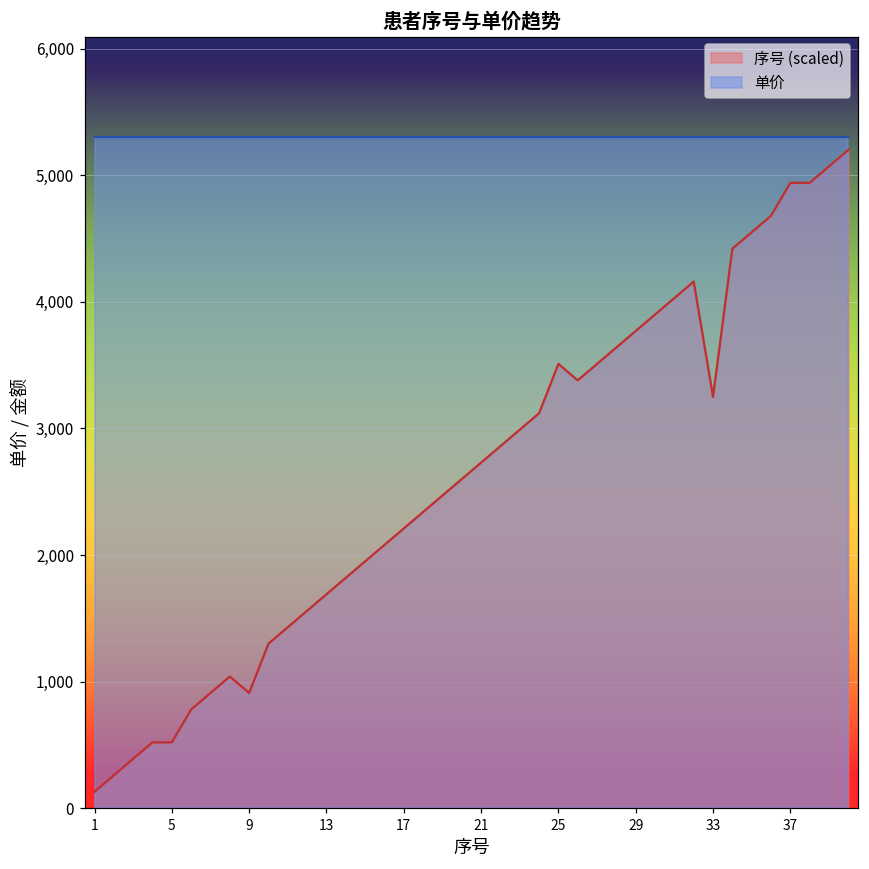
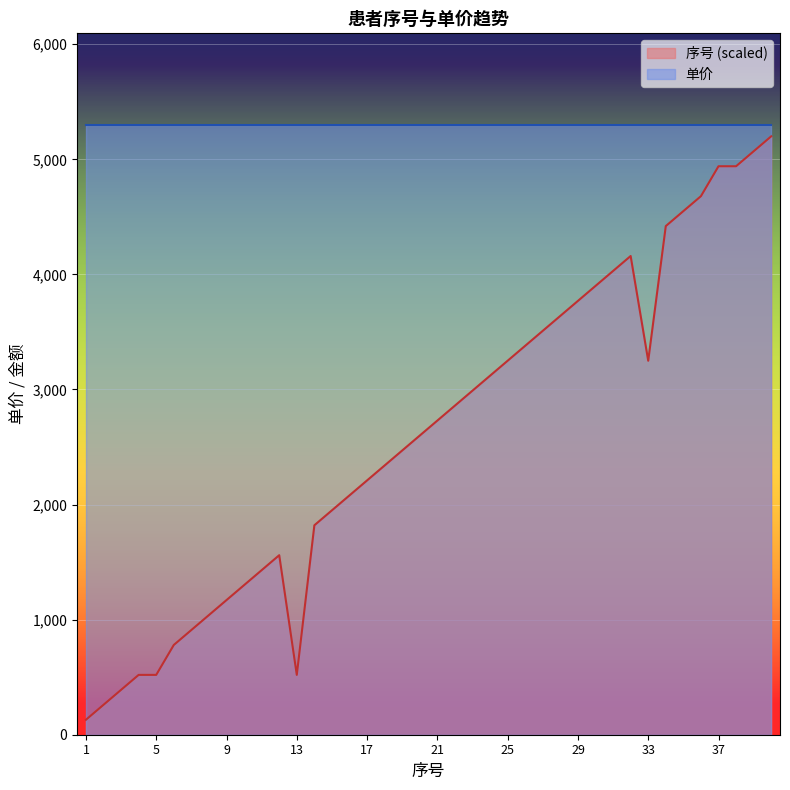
序号 (scaled), 9: 910 -> 1,170
序号 (scaled), 13: 1,690 -> 520
序号 (scaled), 25: 3,510 -> 3,250
